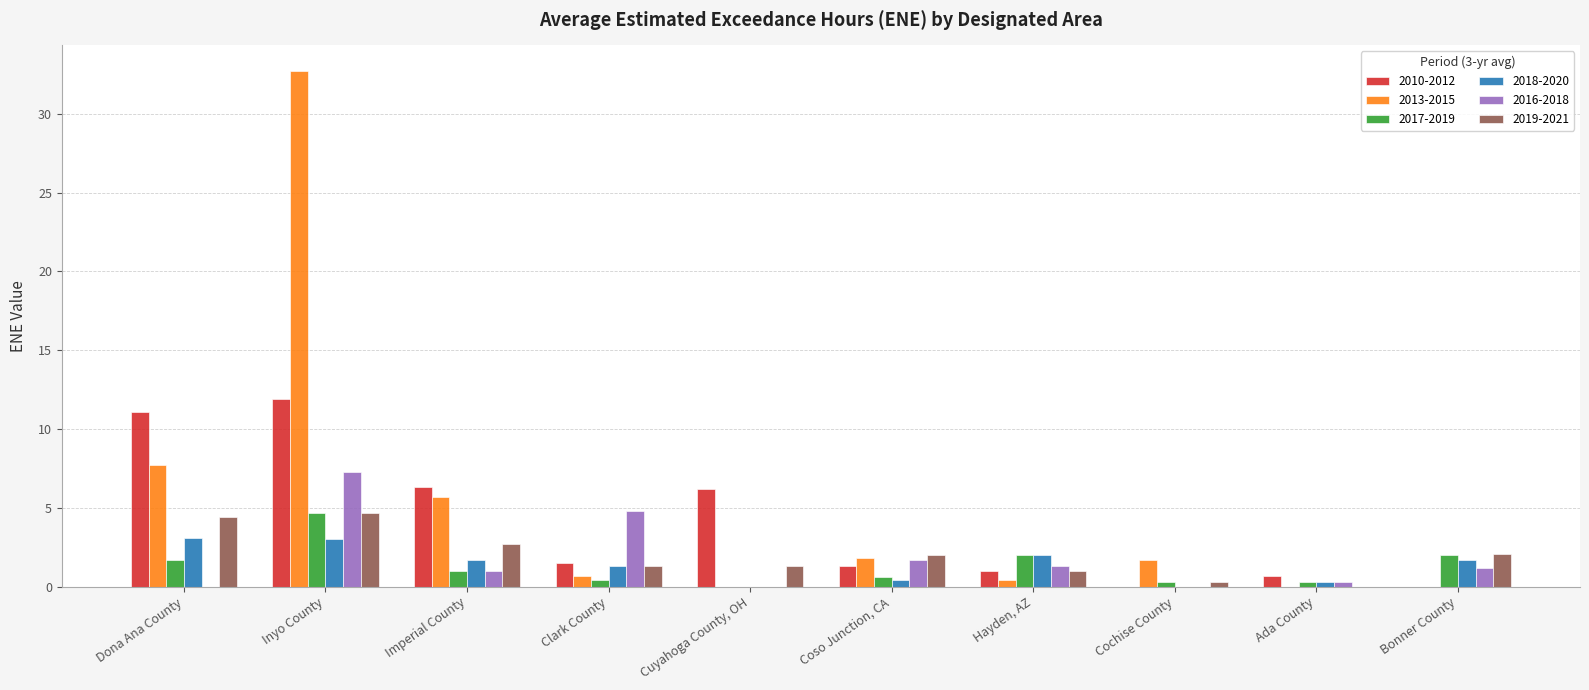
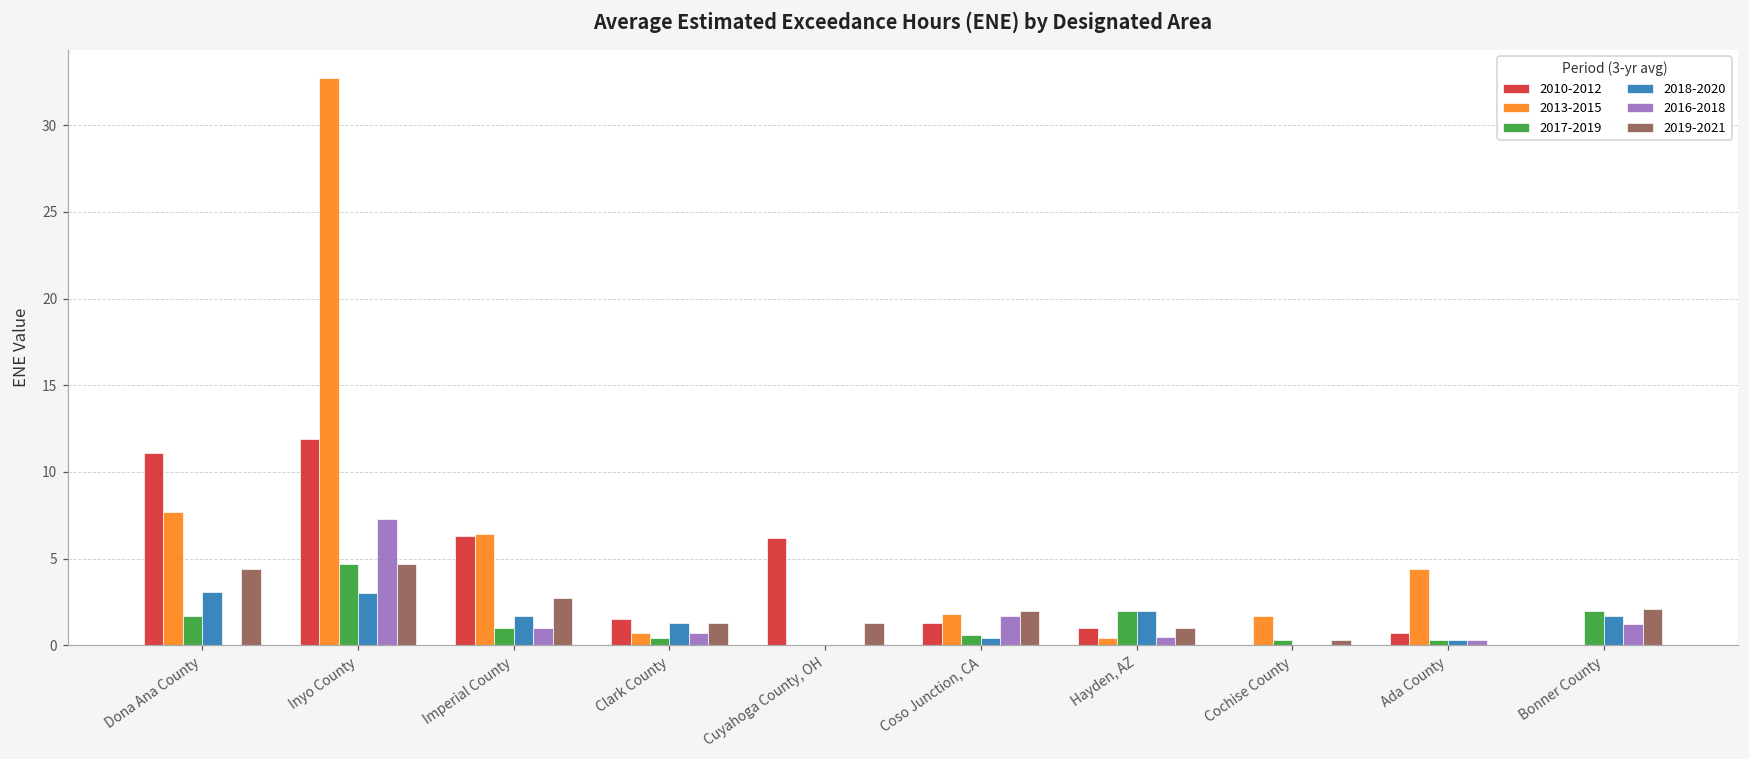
2013-2015, Imperial County: 5.7 -> 6.4
2016-2018, Clark County: 4.8 -> 0.7
2016-2018, Hayden, AZ: 1.3 -> 0.5
2013-2015, Ada County: 0.0 -> 4.4
